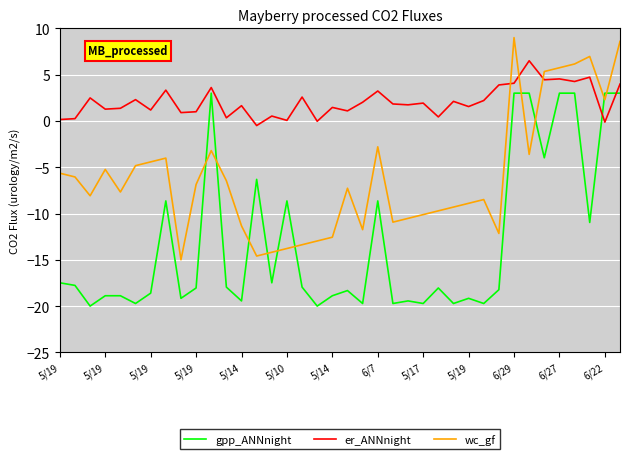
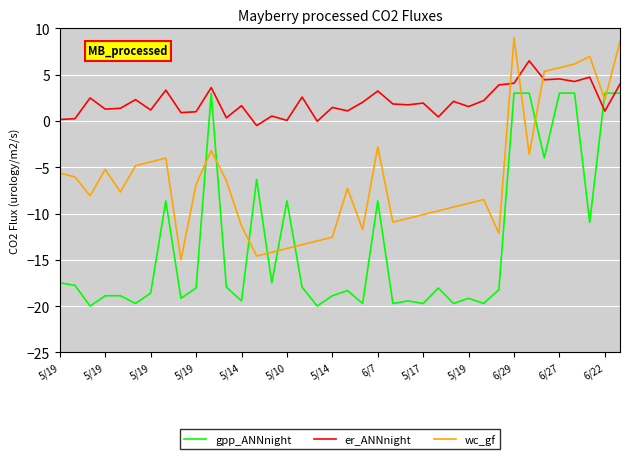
er_ANNnight, 6/22: 0 -> 1
